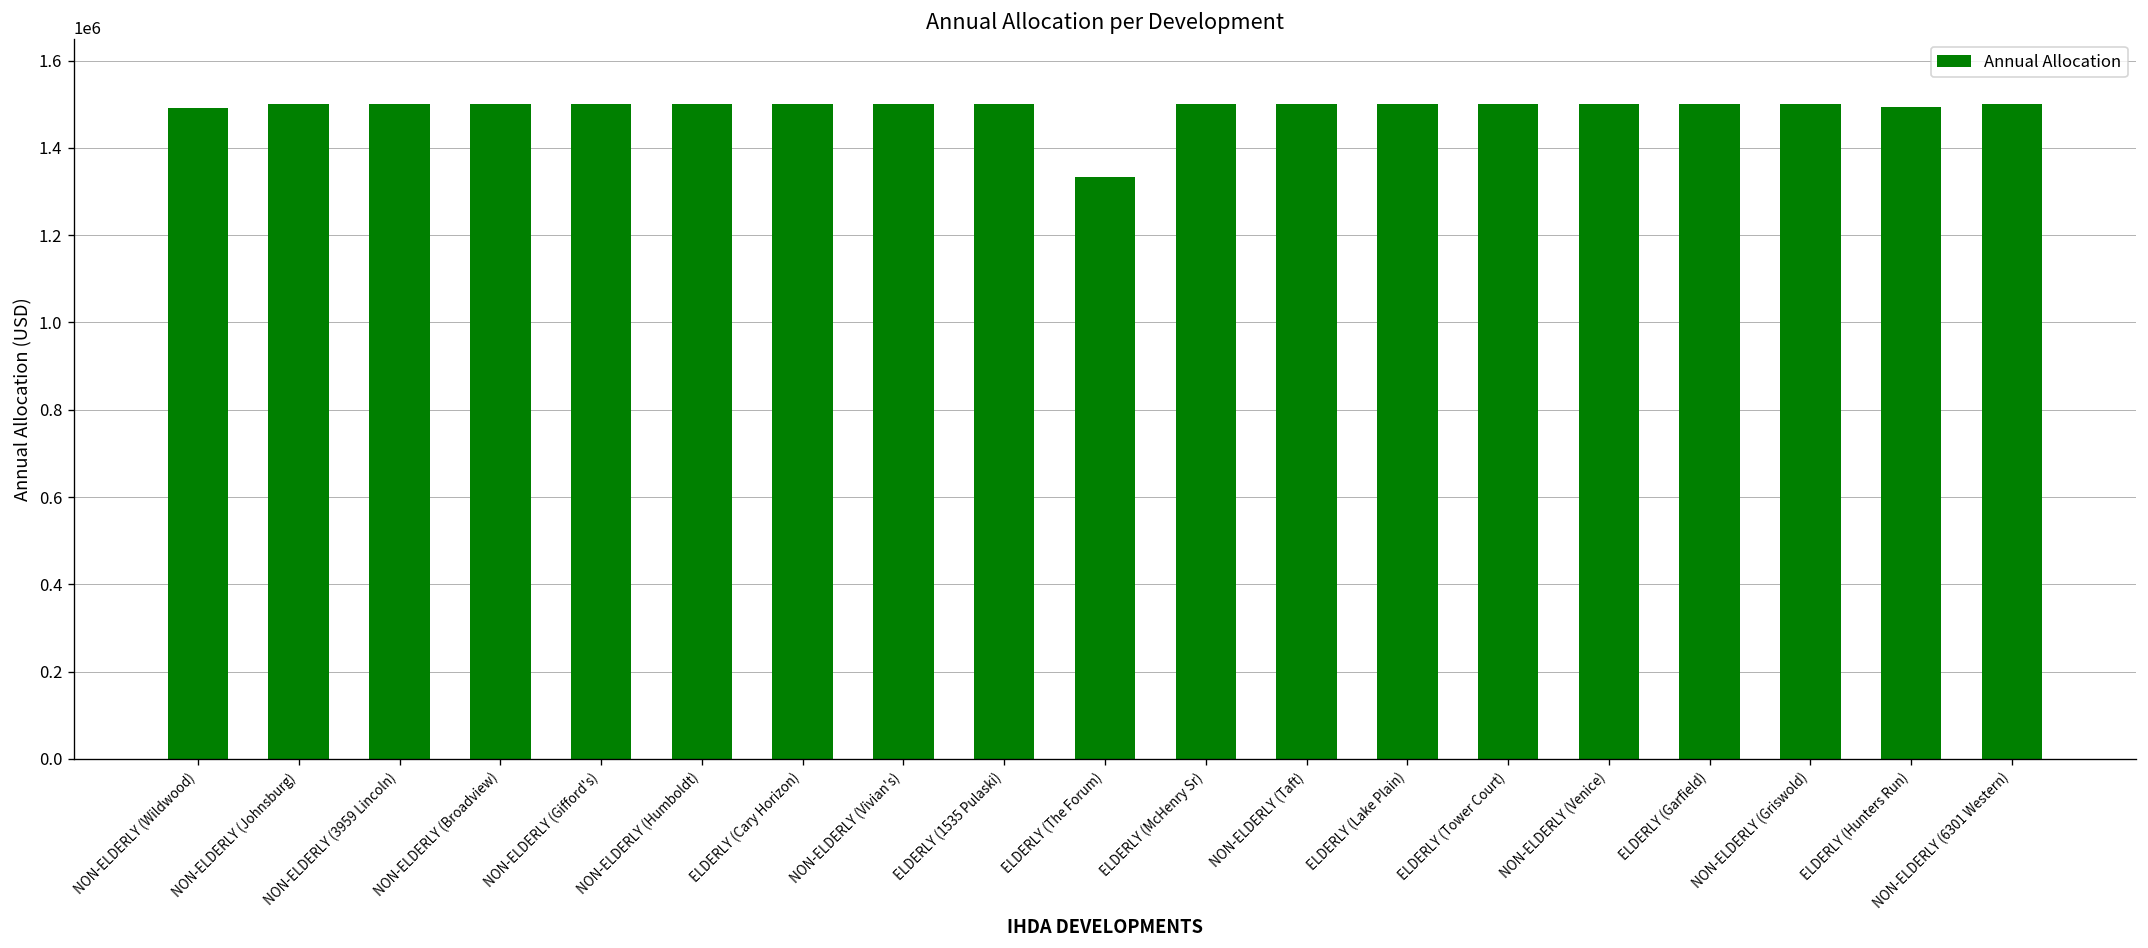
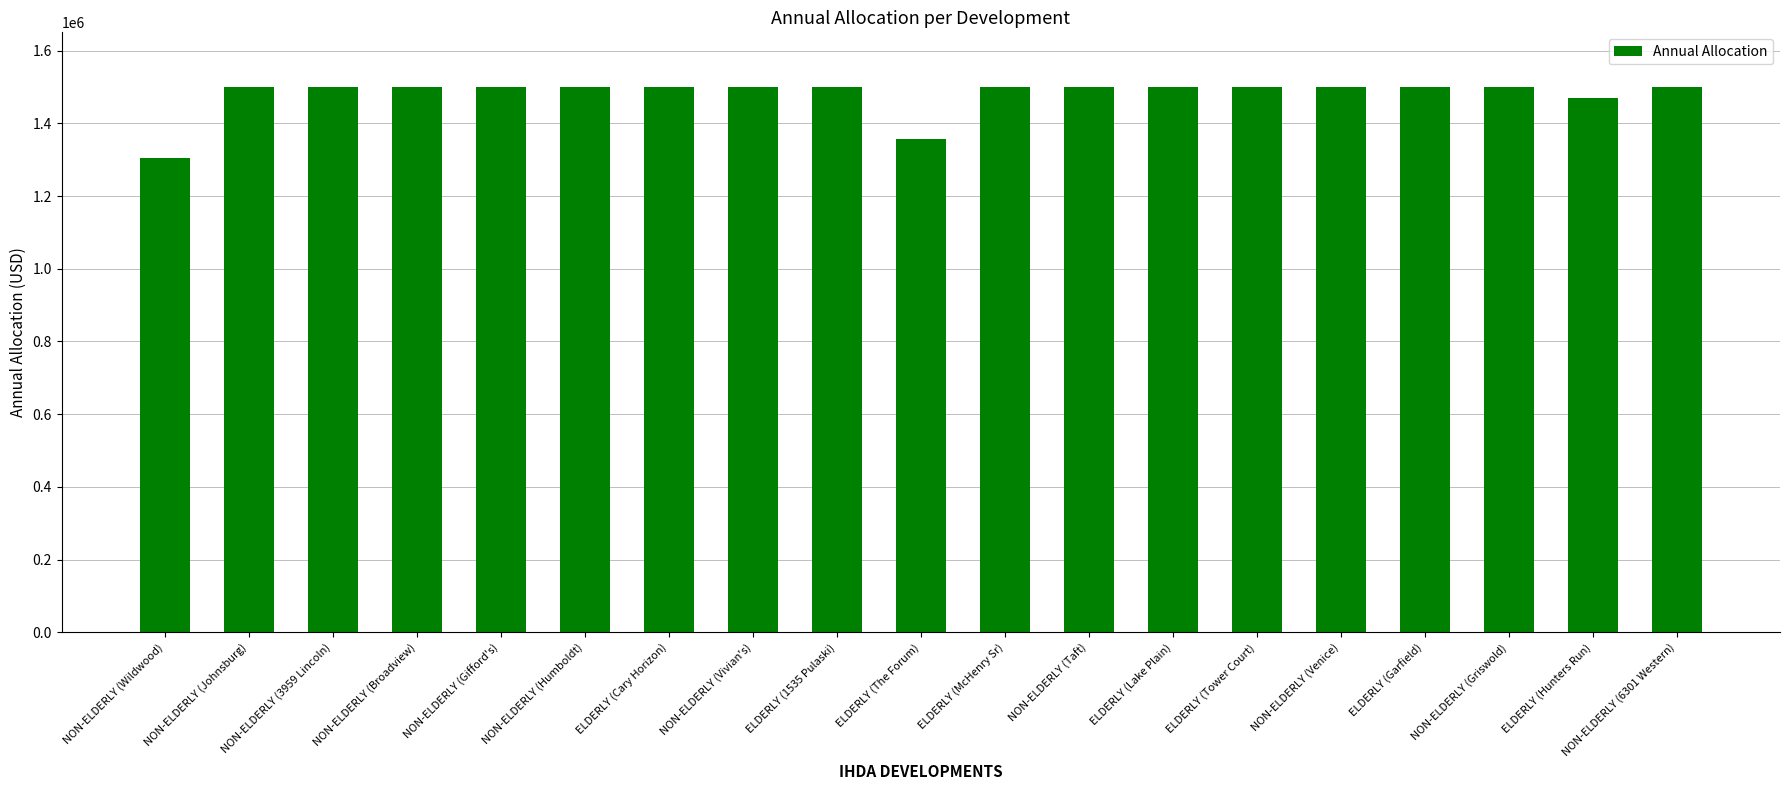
NON-ELDERLY (Wildwood): 1490000 -> 1300000
ELDERLY (The Forum): 1330000 -> 1360000
ELDERLY (Hunters Run): 1490000 -> 1470000
